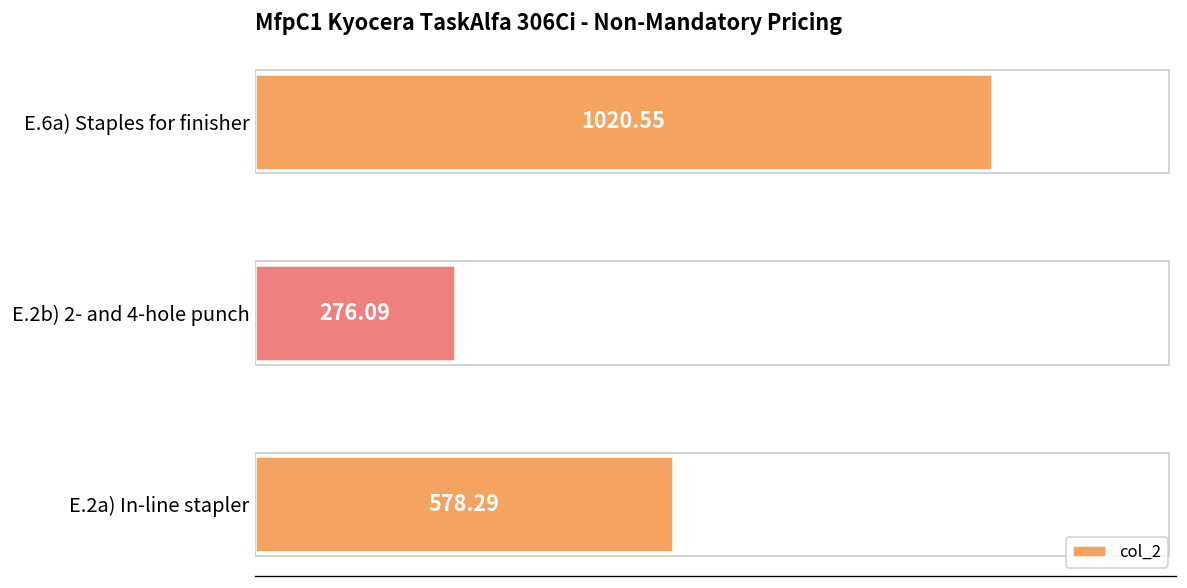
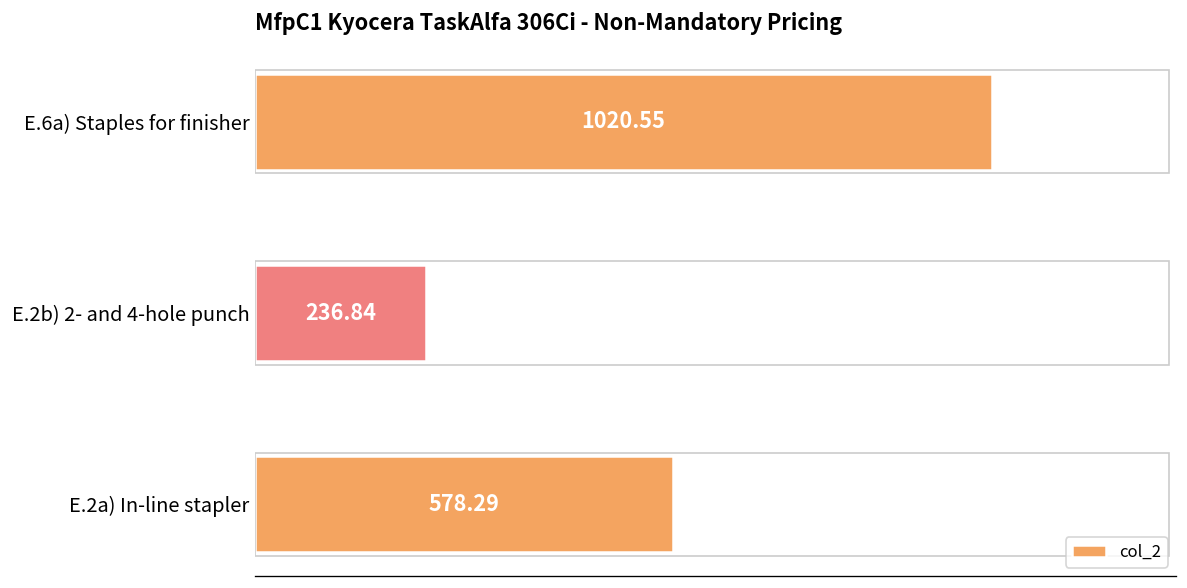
E.2b) 2- and 4-hole punch: 276.09 -> 236.84
